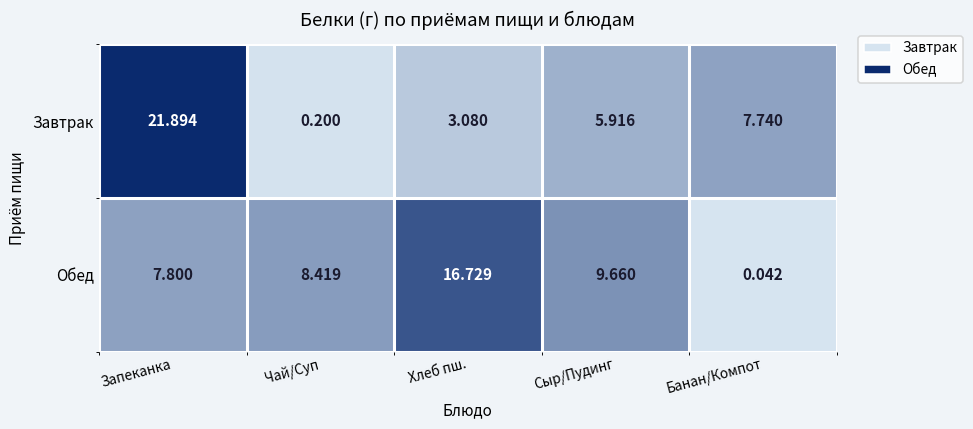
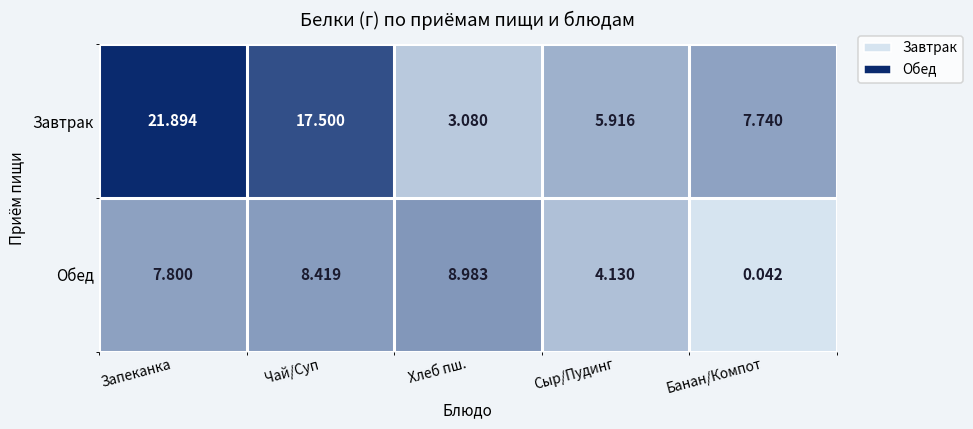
Завтрак, Чай/Суп: 0.200 -> 17.500
Обед, Хлеб пш.: 16.729 -> 8.983
Обед, Сыр/Пудинг: 9.660 -> 4.130
